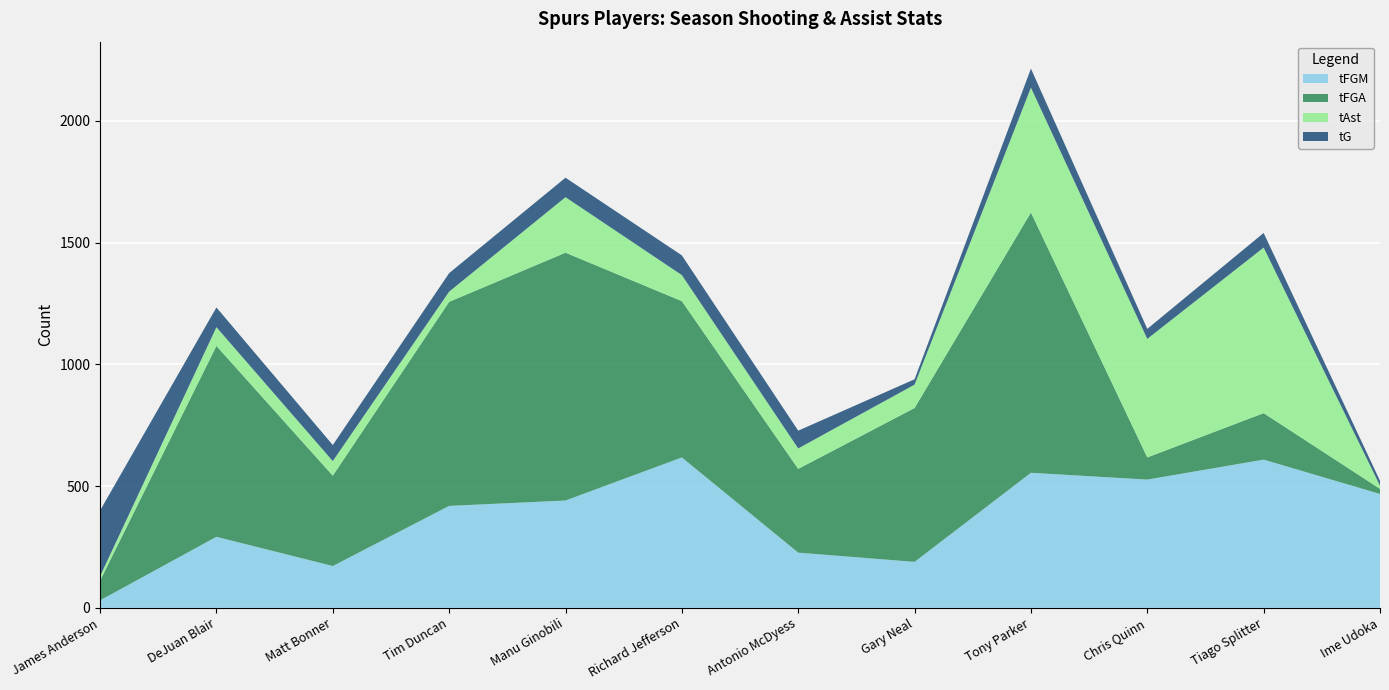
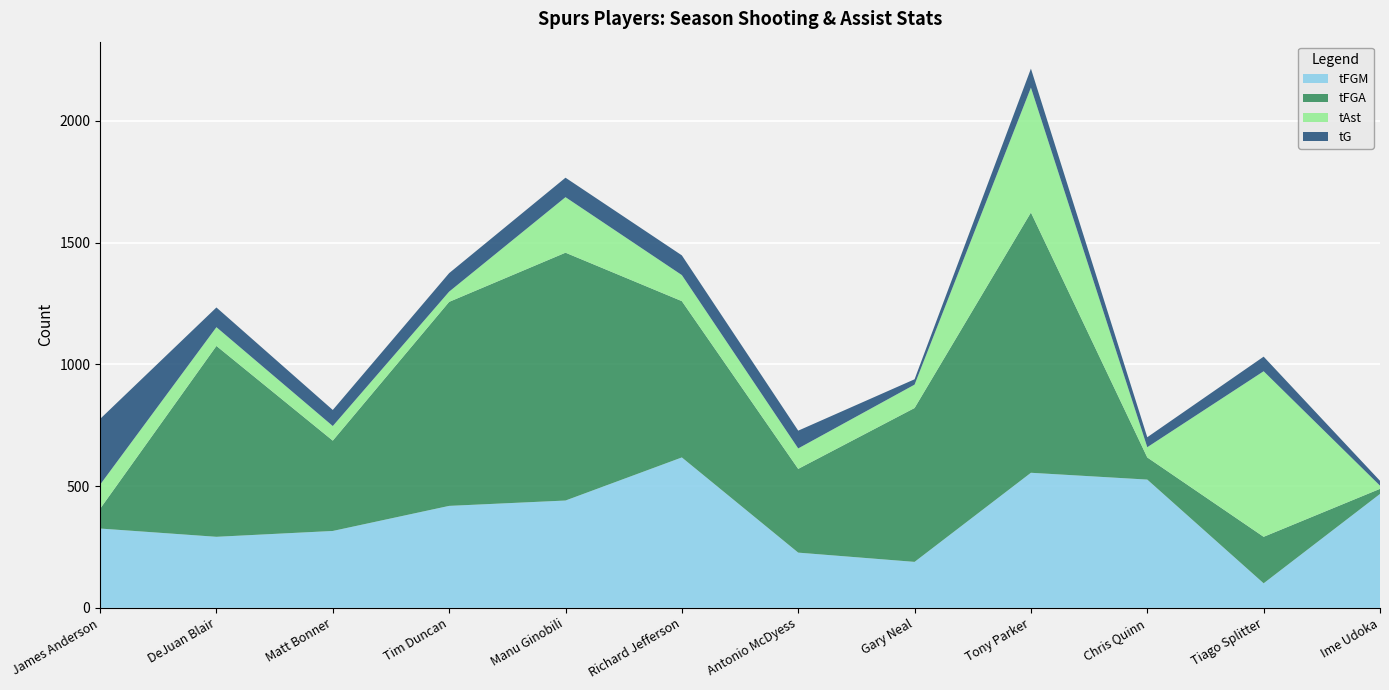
tFGM, James Anderson: 30 -> 330
tAst, James Anderson: 20 -> 100
tFGM, Matt Bonner: 170 -> 320
tAst, Chris Quinn: 490 -> 40
tFGM, Tiago Splitter: 610 -> 100
